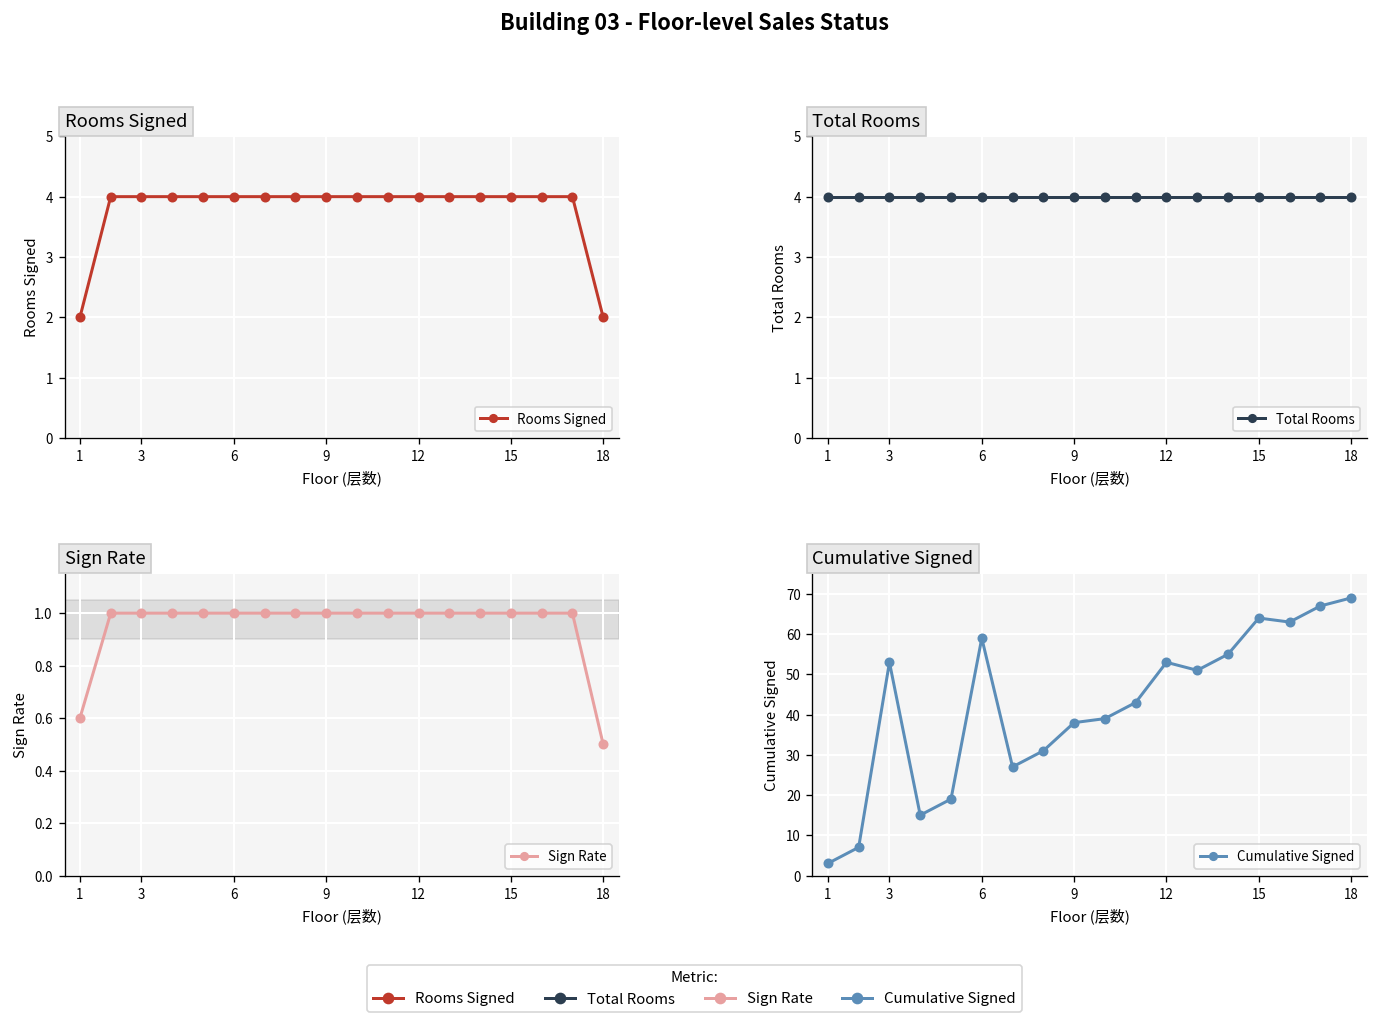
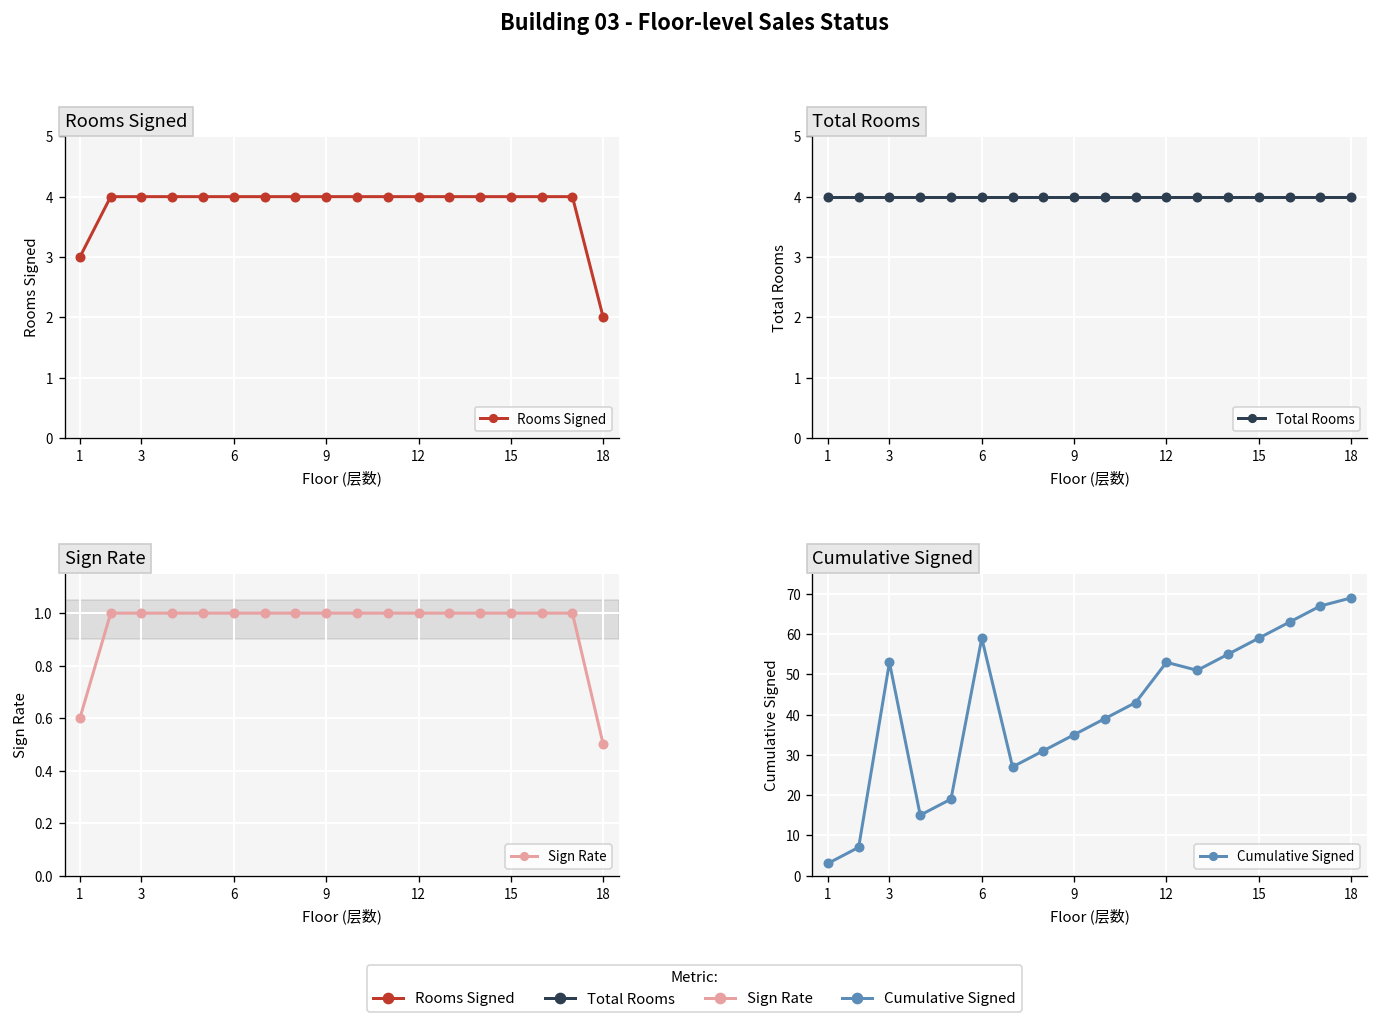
Rooms Signed, 1: 2 -> 3
Cumulative Signed, 9: 38 -> 35
Cumulative Signed, 15: 64 -> 59
